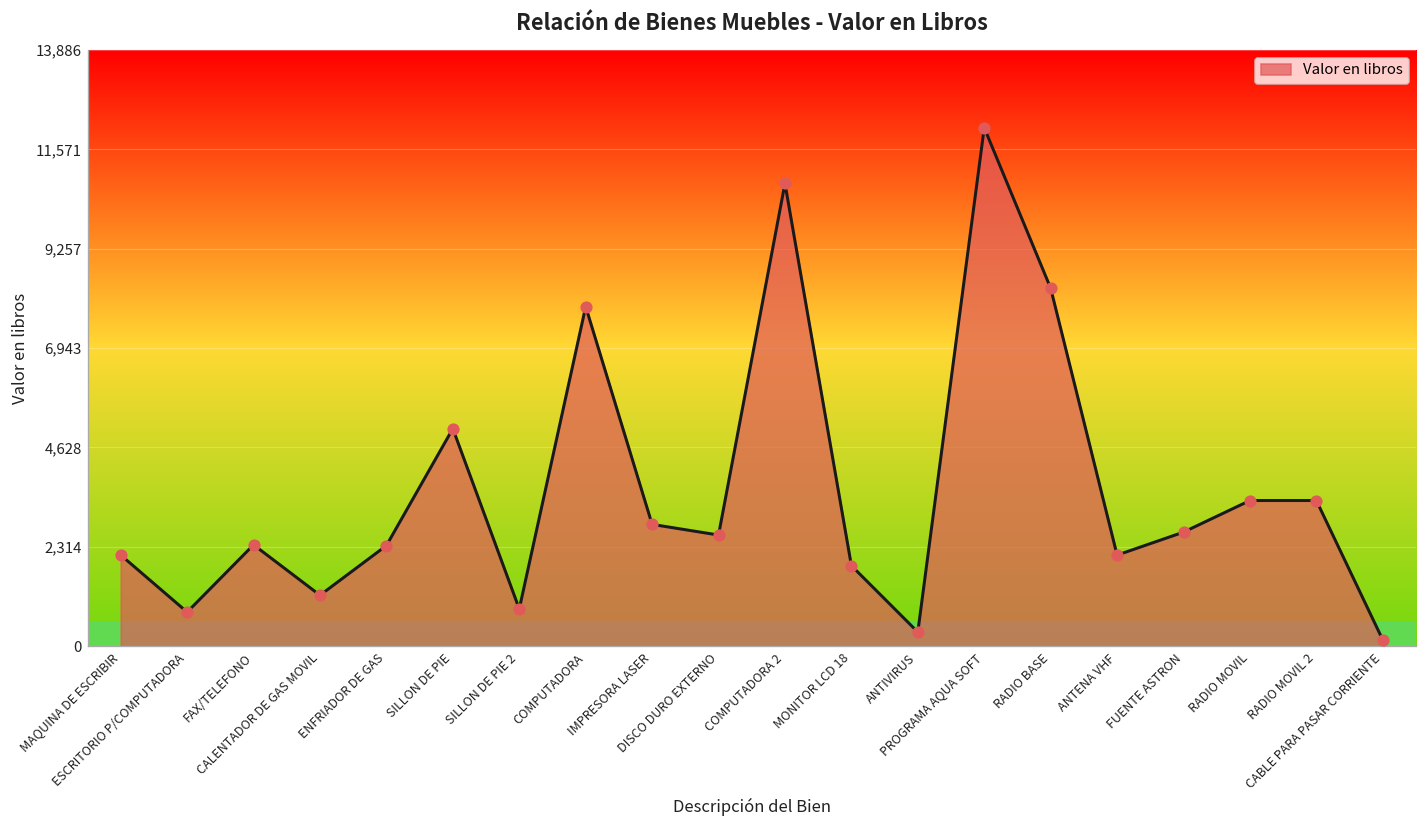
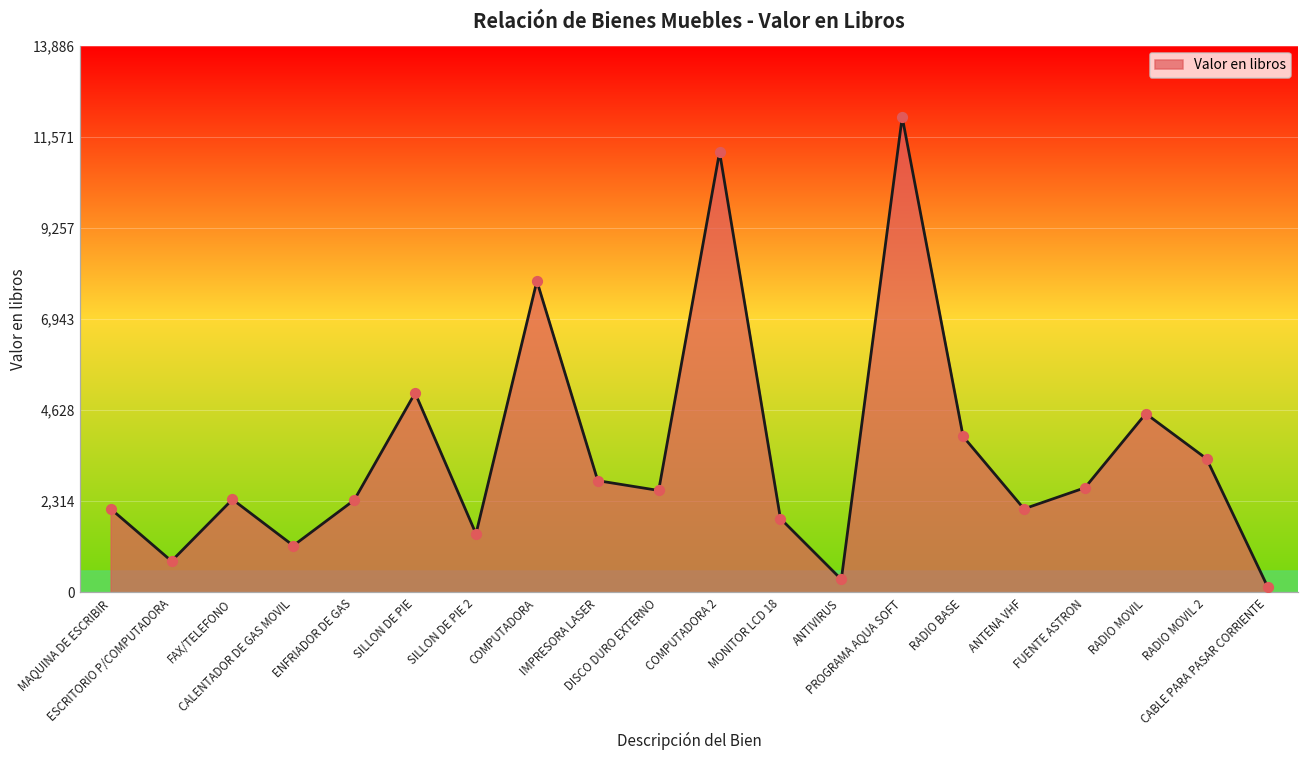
SILLON DE PIE 2: 900 -> 1,500
COMPUTADORA 2: 10,800 -> 11,200
RADIO BASE: 8,300 -> 4,000
RADIO MOVIL: 3,400 -> 4,500
